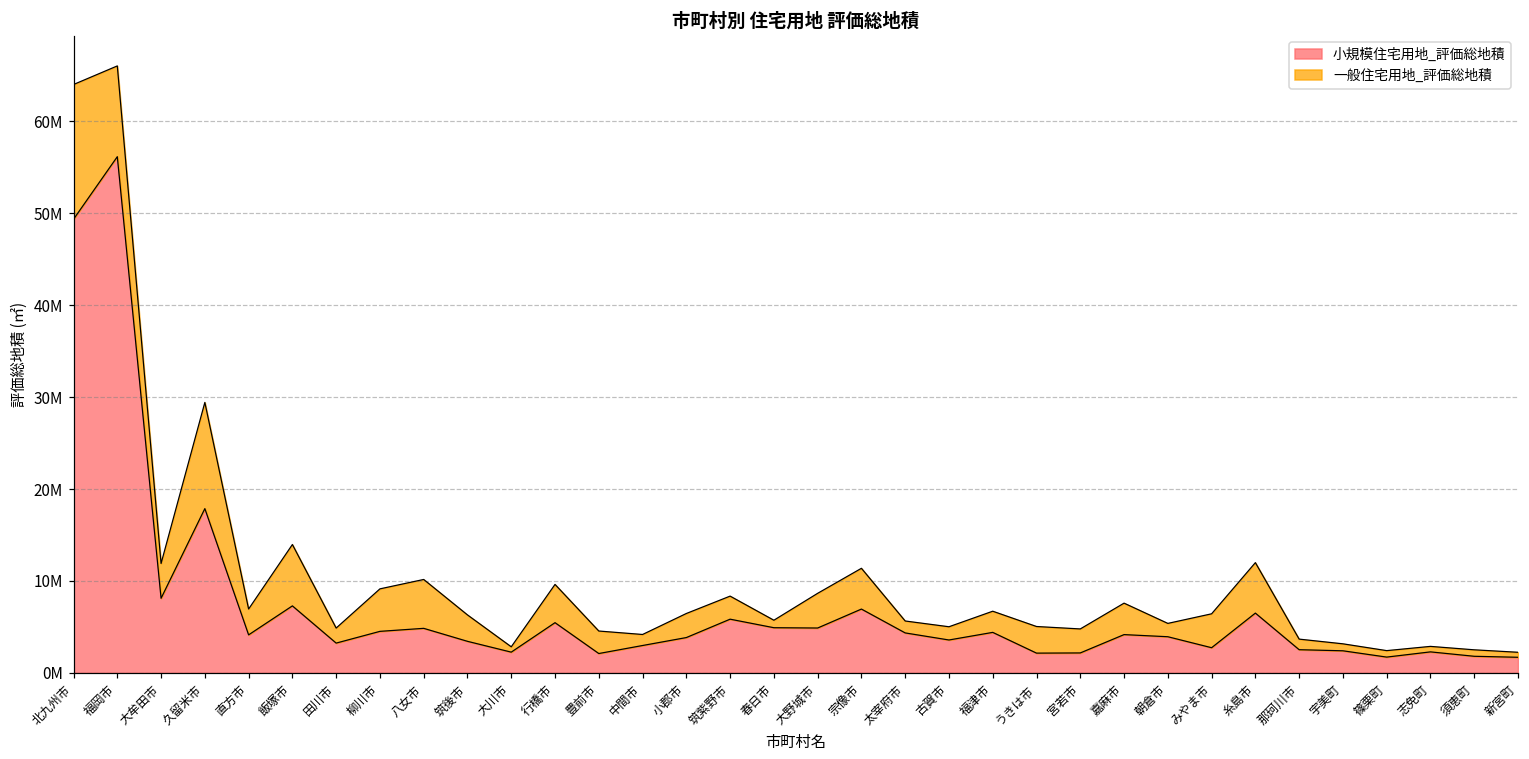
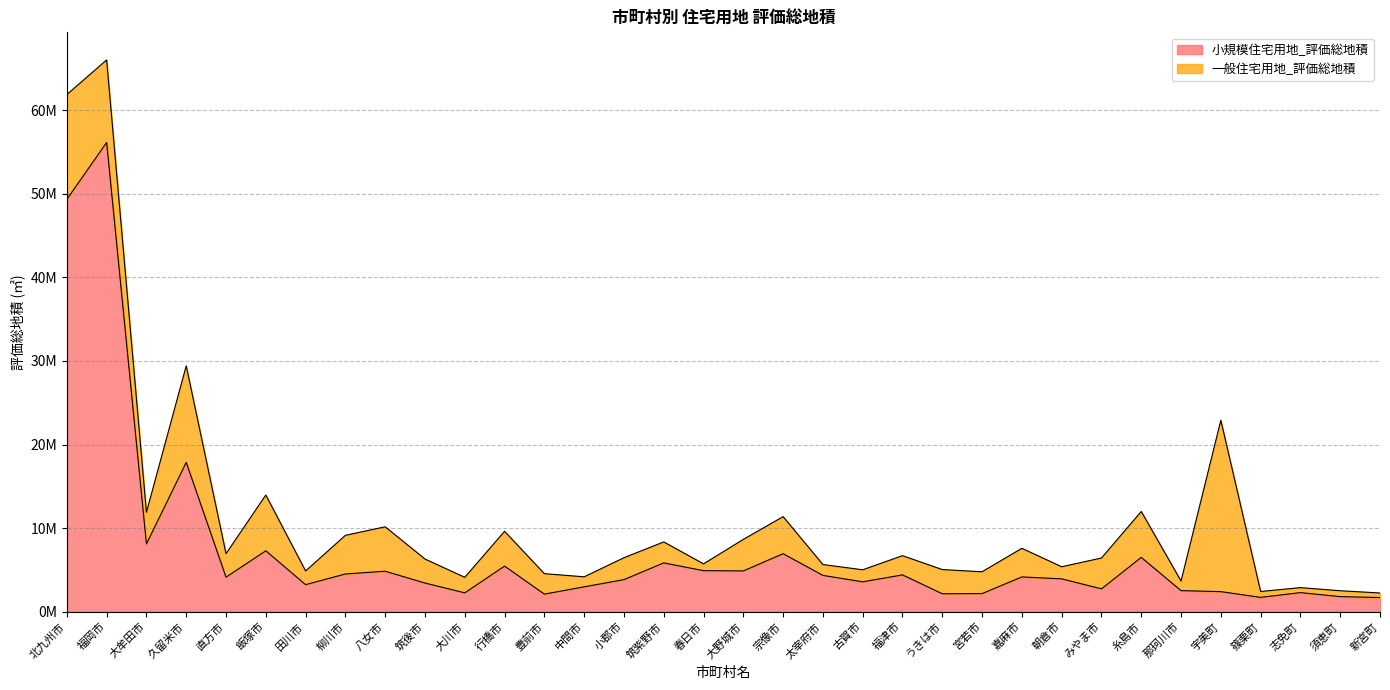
一般住宅用地_評価総地積, 北九州市: 15000000 -> 13000000
一般住宅用地_評価総地積, 大川市: 1000000 -> 2000000
一般住宅用地_評価総地積, 宇美町: 1000000 -> 21000000
